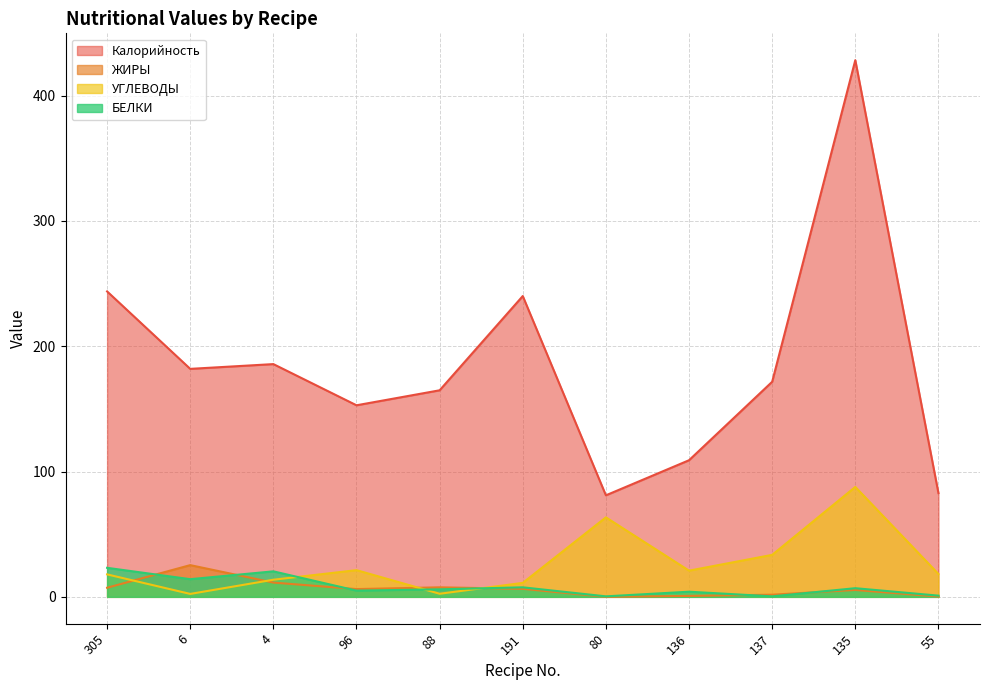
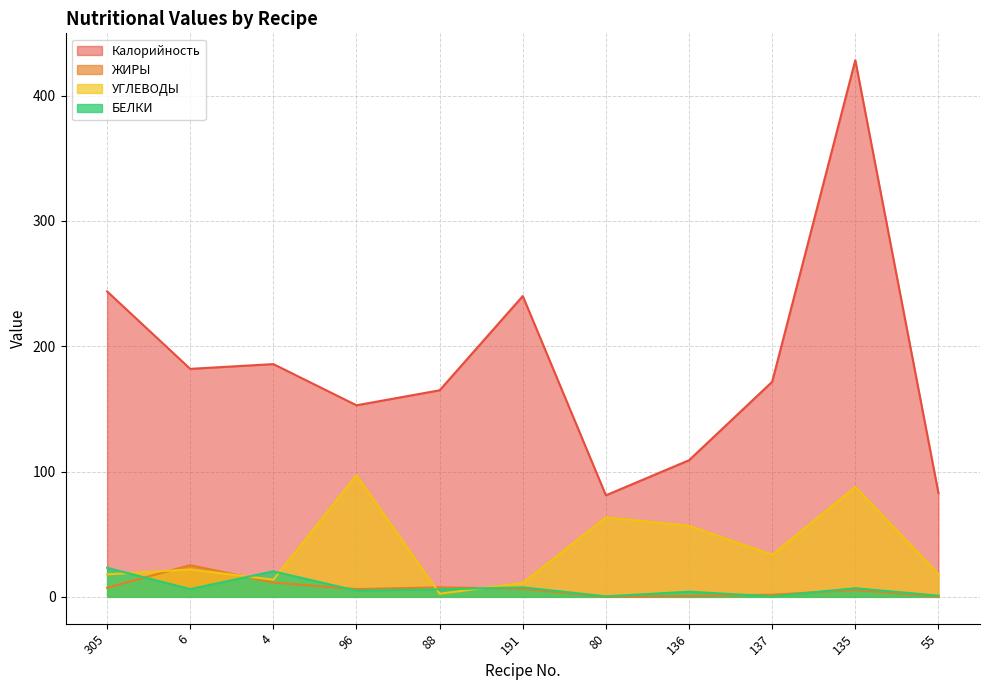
УГЛЕВОДЫ, 6: 2 -> 22
БЕЛКИ, 6: 14 -> 6
УГЛЕВОДЫ, 96: 21 -> 97
УГЛЕВОДЫ, 136: 21 -> 57
